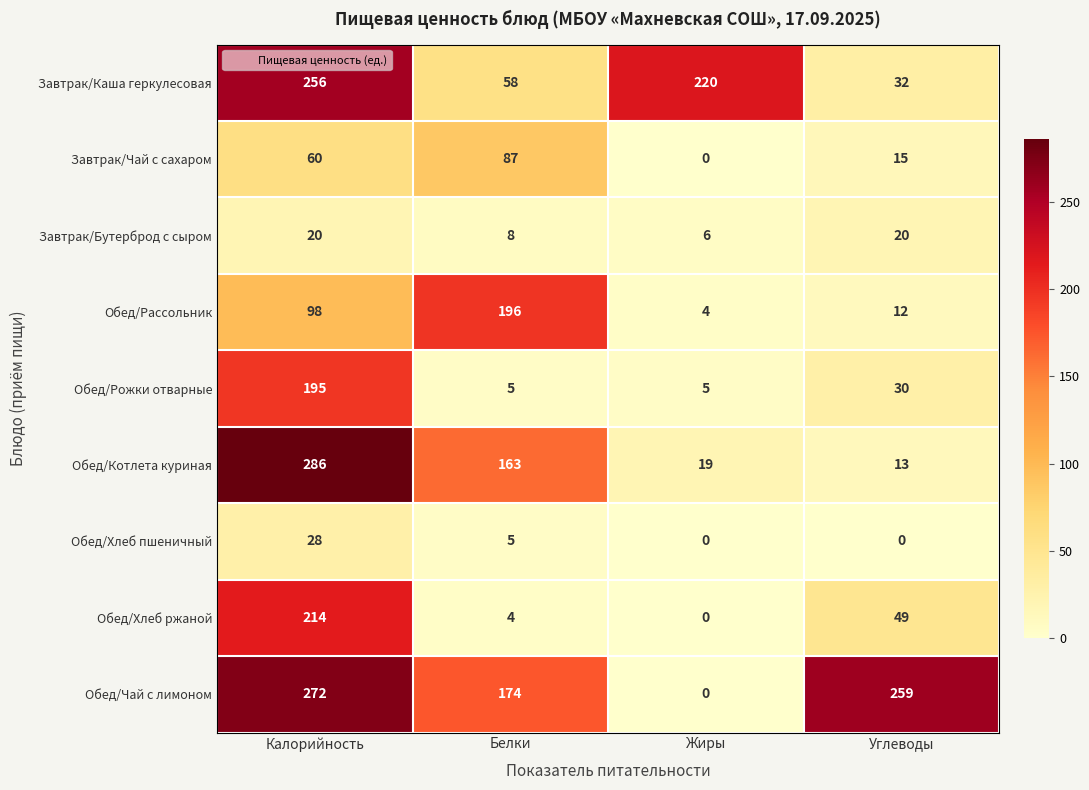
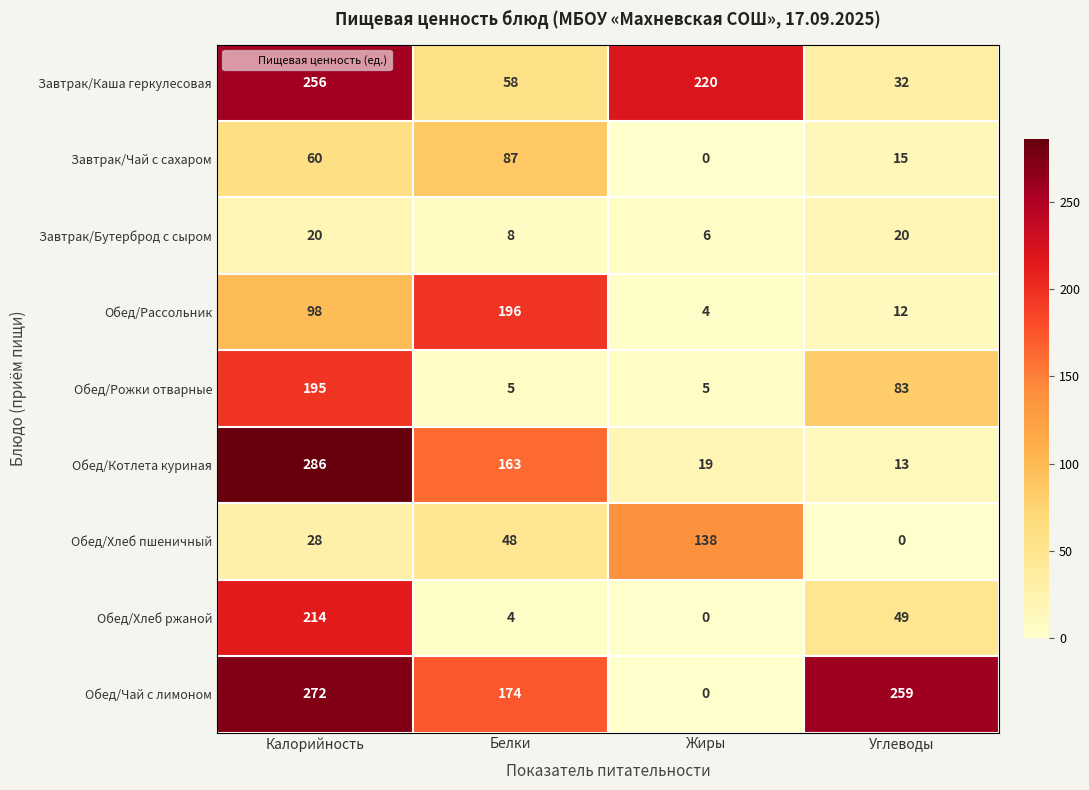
Обед/Рожки отварные, Углеводы: 30 -> 83
Обед/Хлеб пшеничный, Белки: 5 -> 48
Обед/Хлеб пшеничный, Жиры: 0 -> 138
